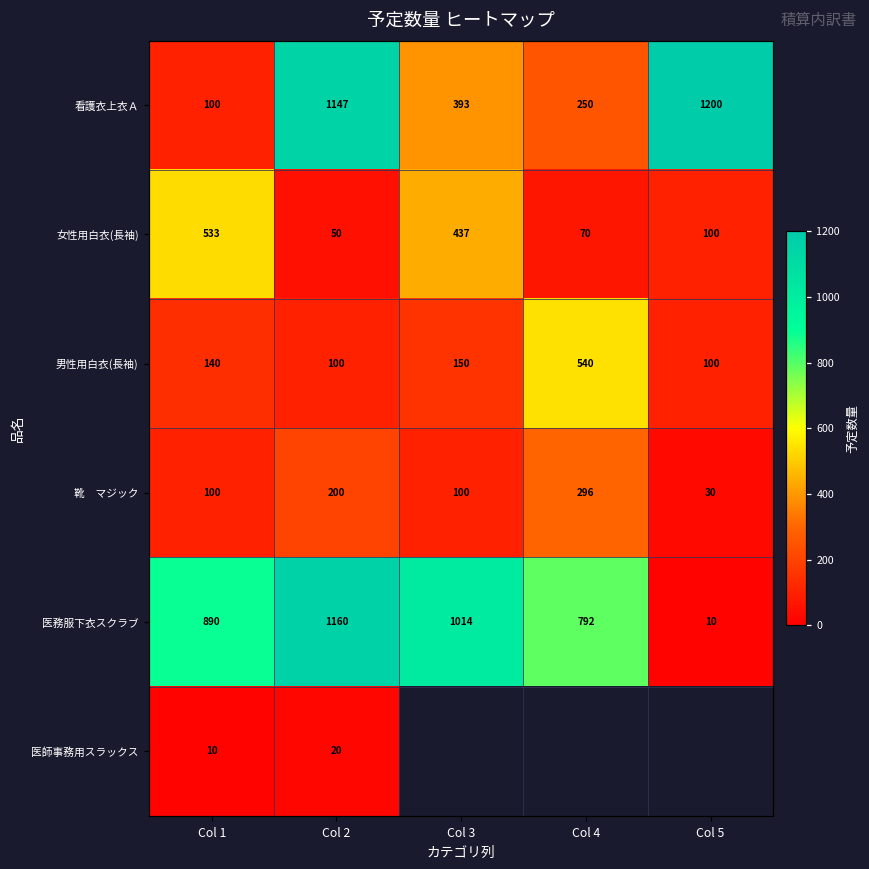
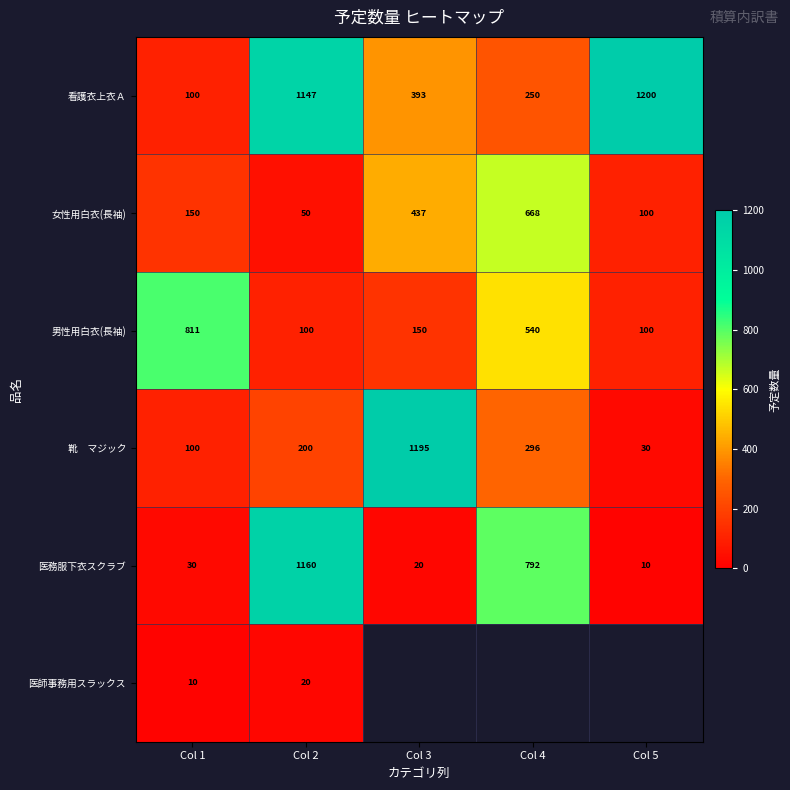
女性用白衣(長袖), Col 1: 533 -> 150
女性用白衣(長袖), Col 4: 70 -> 668
男性用白衣(長袖), Col 1: 140 -> 811
靴 マジック, Col 3: 100 -> 1195
医務服下衣スクラブ, Col 1: 890 -> 30
医務服下衣スクラブ, Col 3: 1014 -> 20
